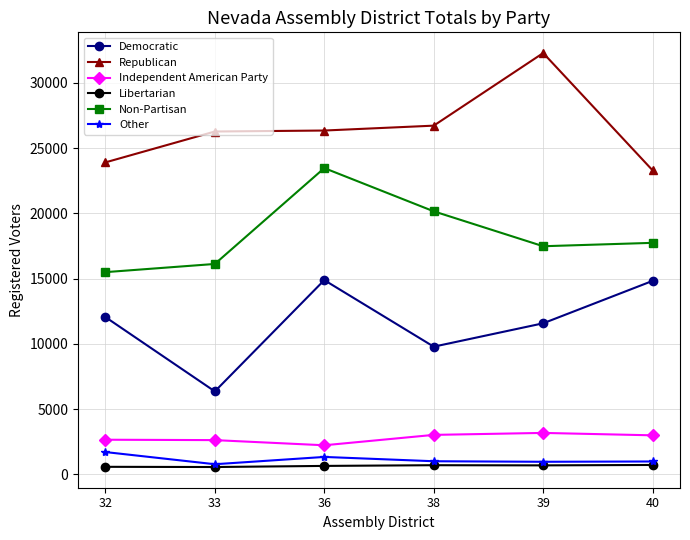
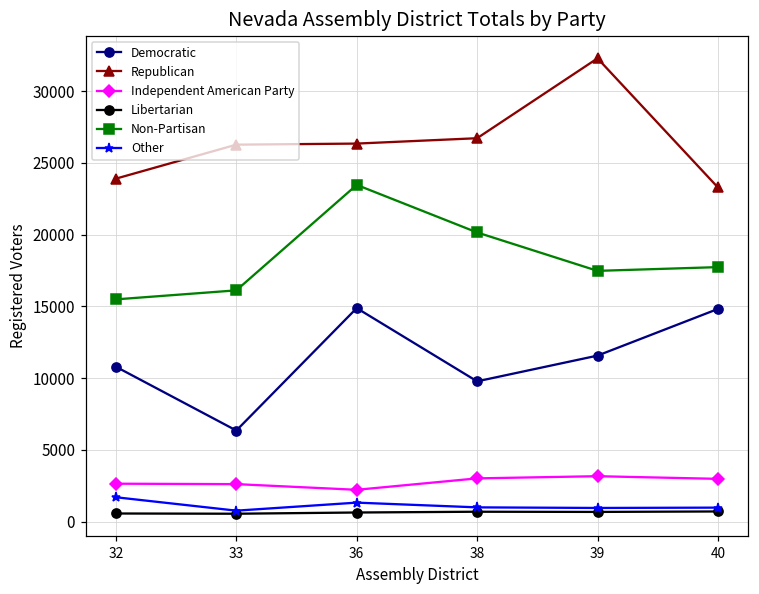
Democratic, 32: 12100 -> 10800
